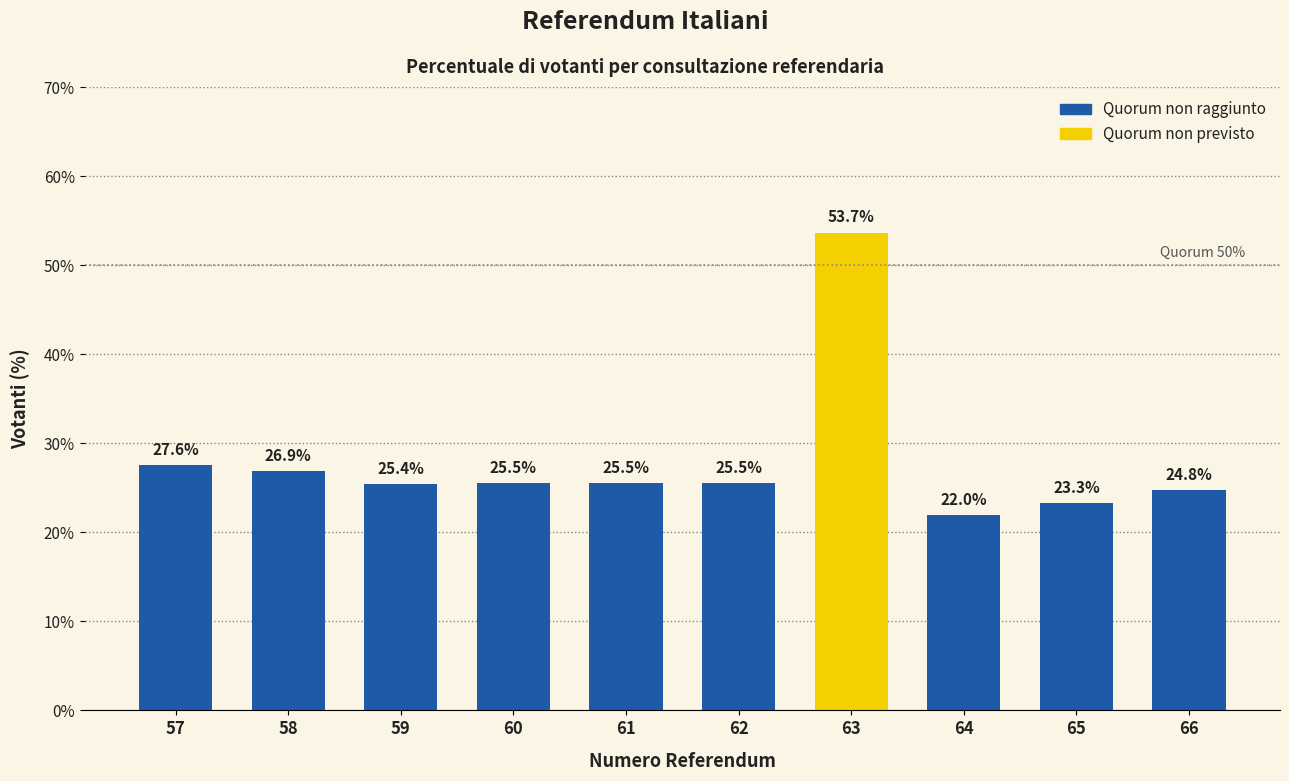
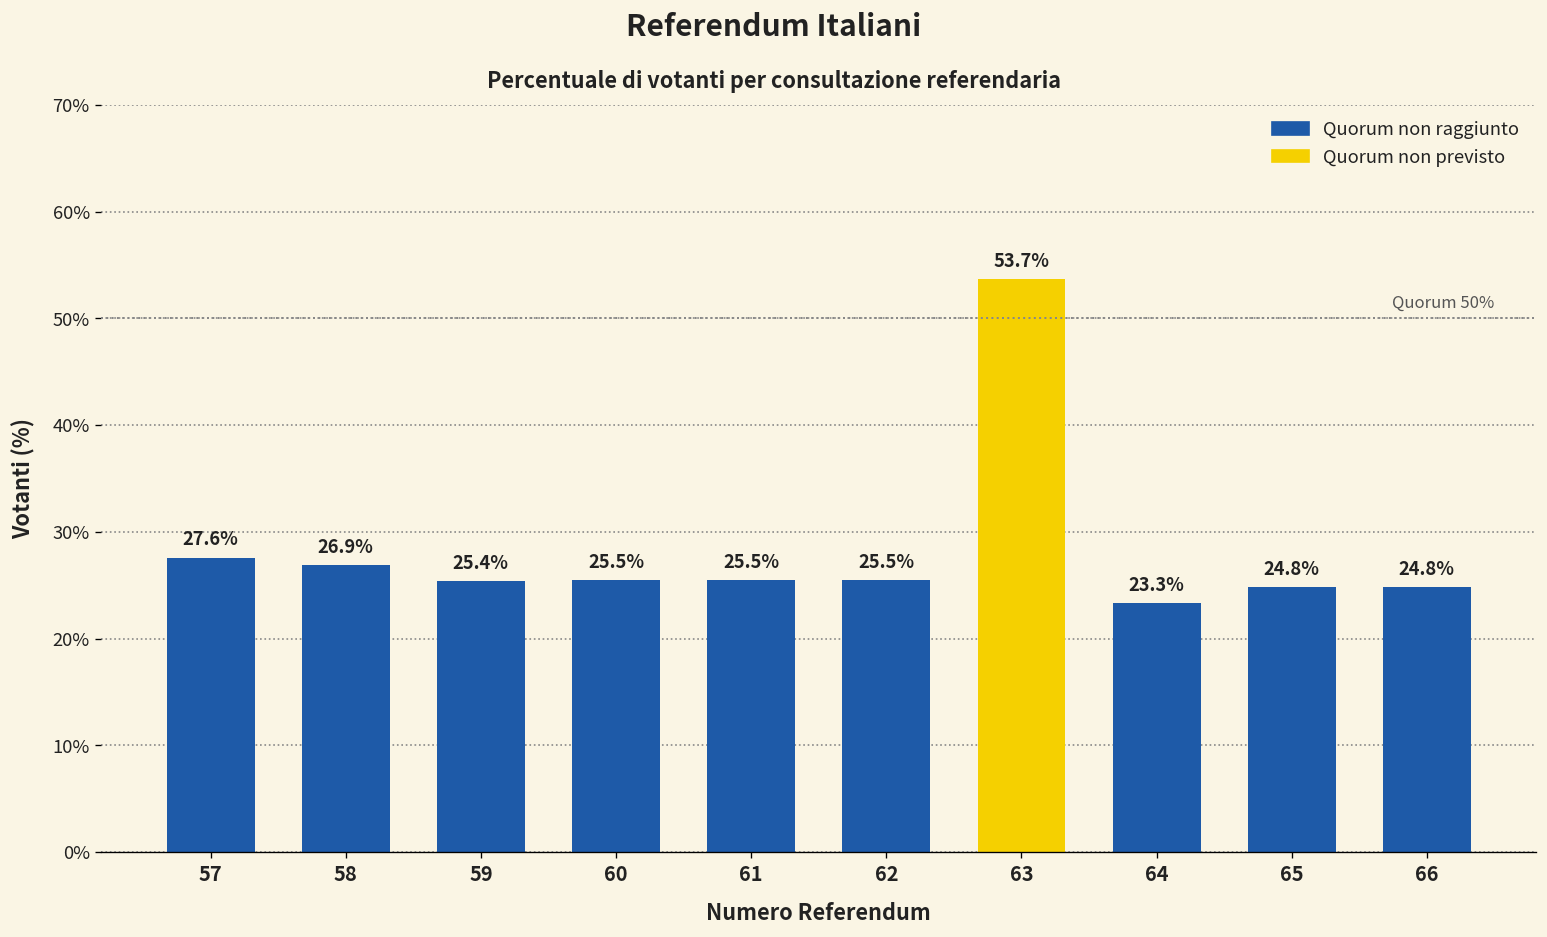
64: 22.0% -> 23.3%
65: 23.3% -> 24.8%
